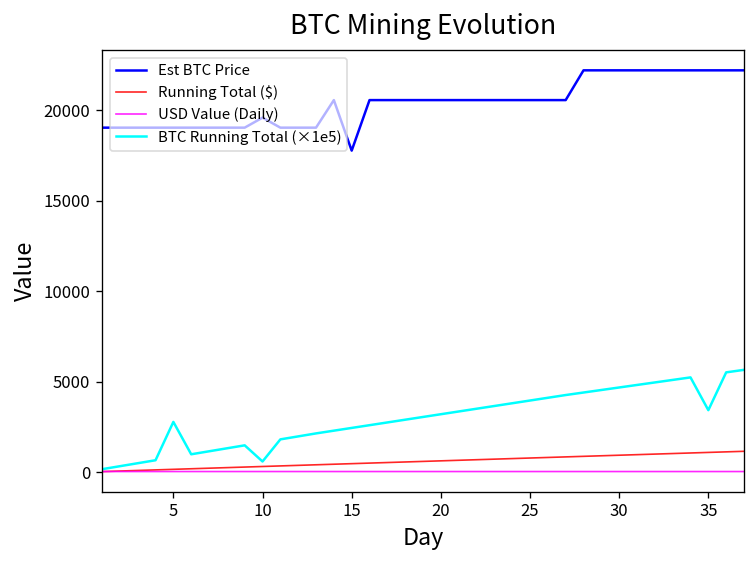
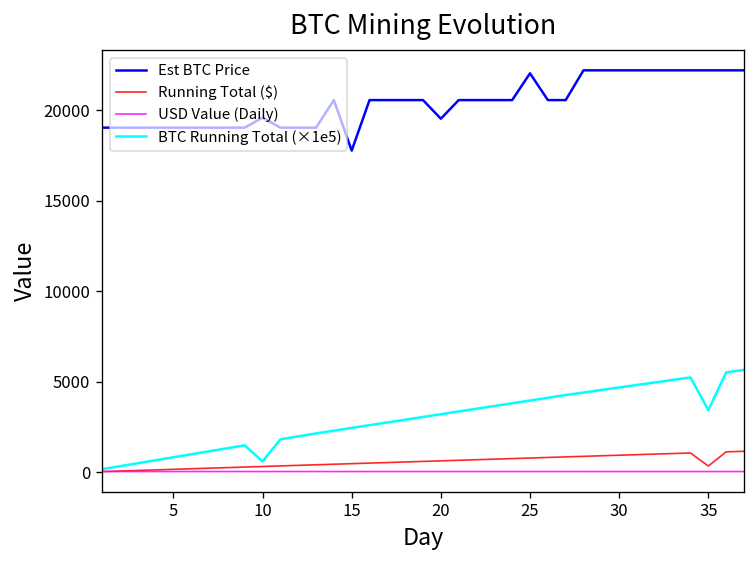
BTC Running Total (×1e5), 5: 2800 -> 800
Est BTC Price, 20: 20600 -> 19500
Est BTC Price, 25: 20600 -> 22000
Running Total ($), 35: 1100 -> 300
